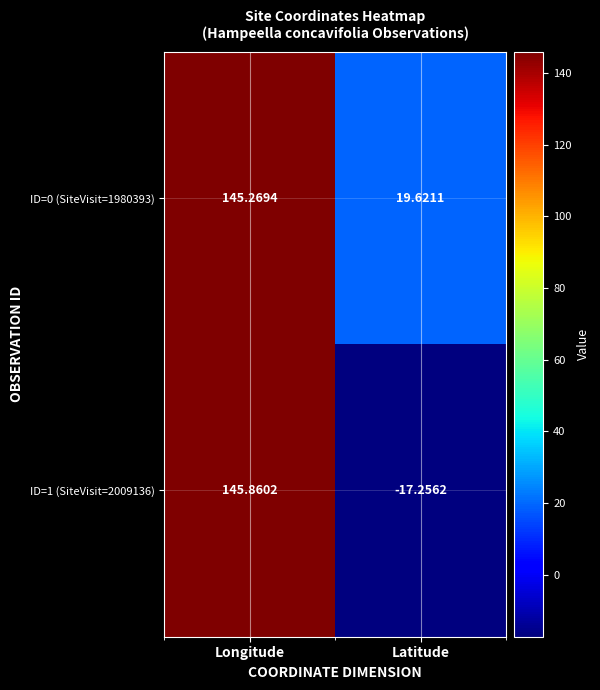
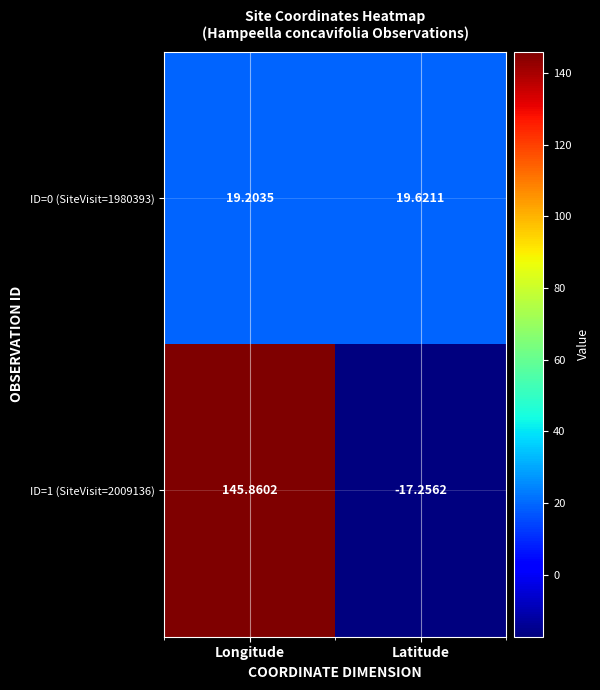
ID=0 (SiteVisit=1980393), Longitude: 145.2694 -> 19.2035
